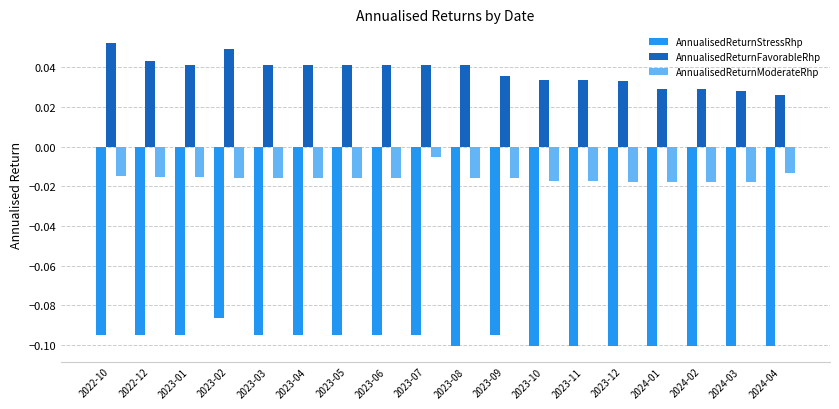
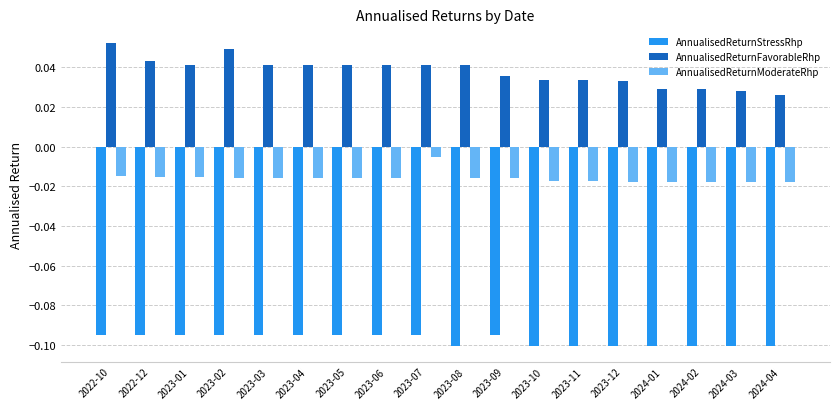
AnnualisedReturnStressRhp, 2023-02: -0.087 -> -0.095
AnnualisedReturnModerateRhp, 2024-04: -0.013 -> -0.018
